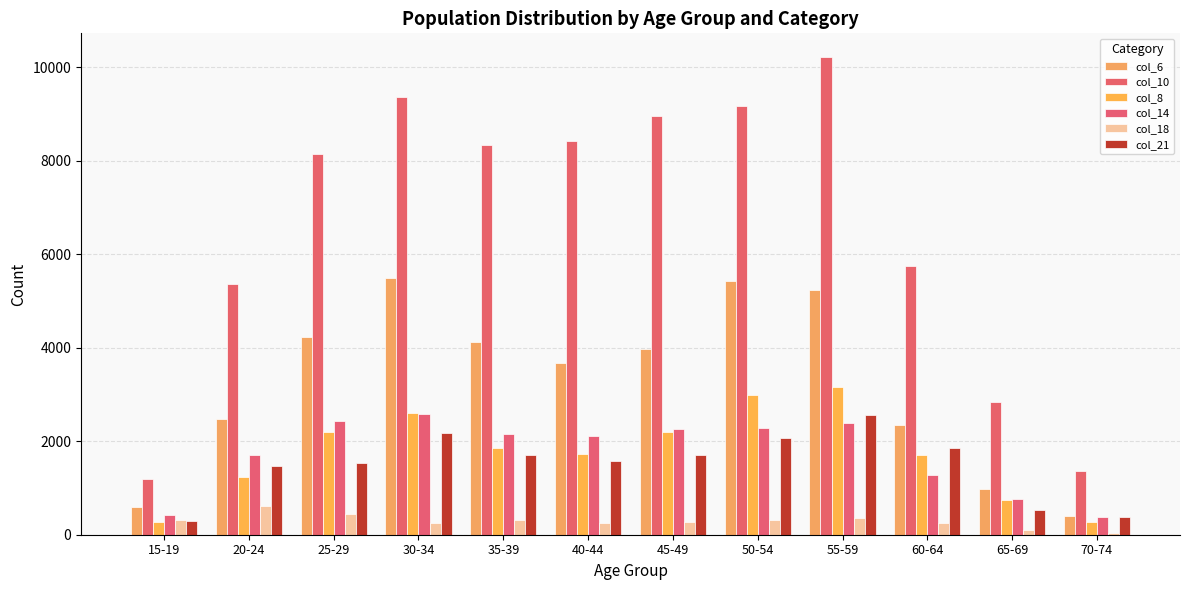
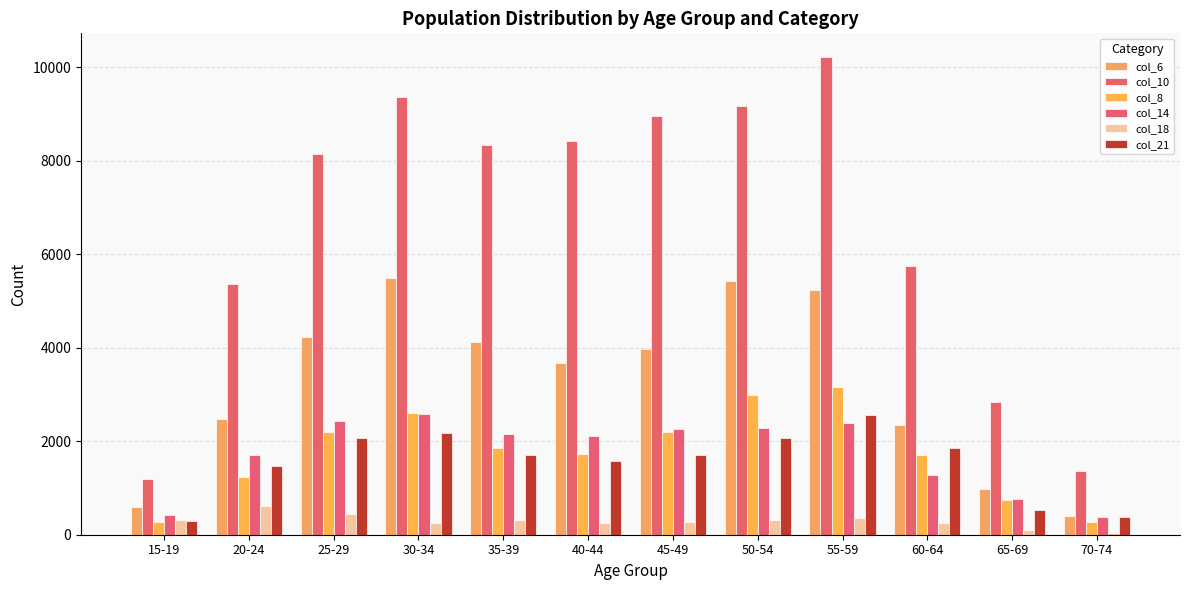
col_21, 25-29: 1500 -> 2100
